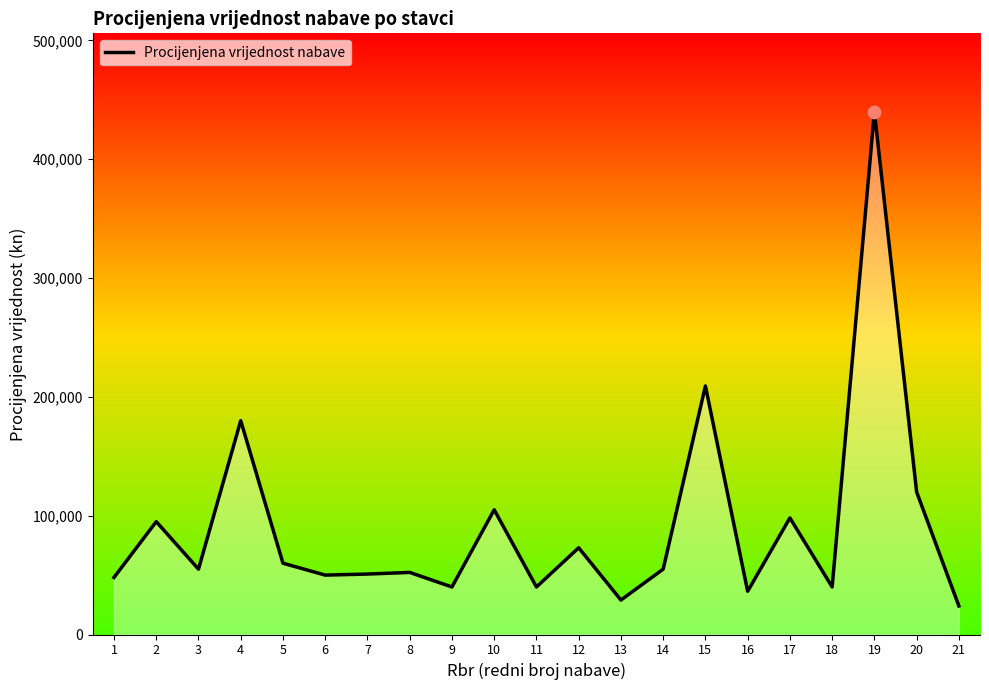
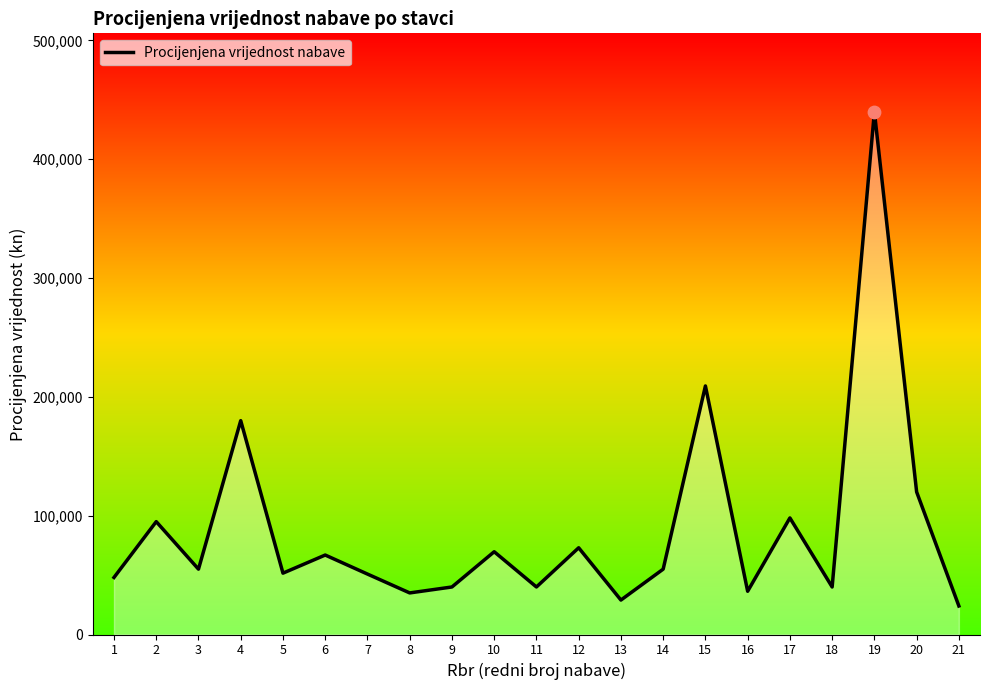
Procijenjena vrijednost nabave, 5: 60,000 -> 52,000
Procijenjena vrijednost nabave, 6: 50,000 -> 67,000
Procijenjena vrijednost nabave, 8: 52,000 -> 35,000
Procijenjena vrijednost nabave, 10: 105,000 -> 70,000
